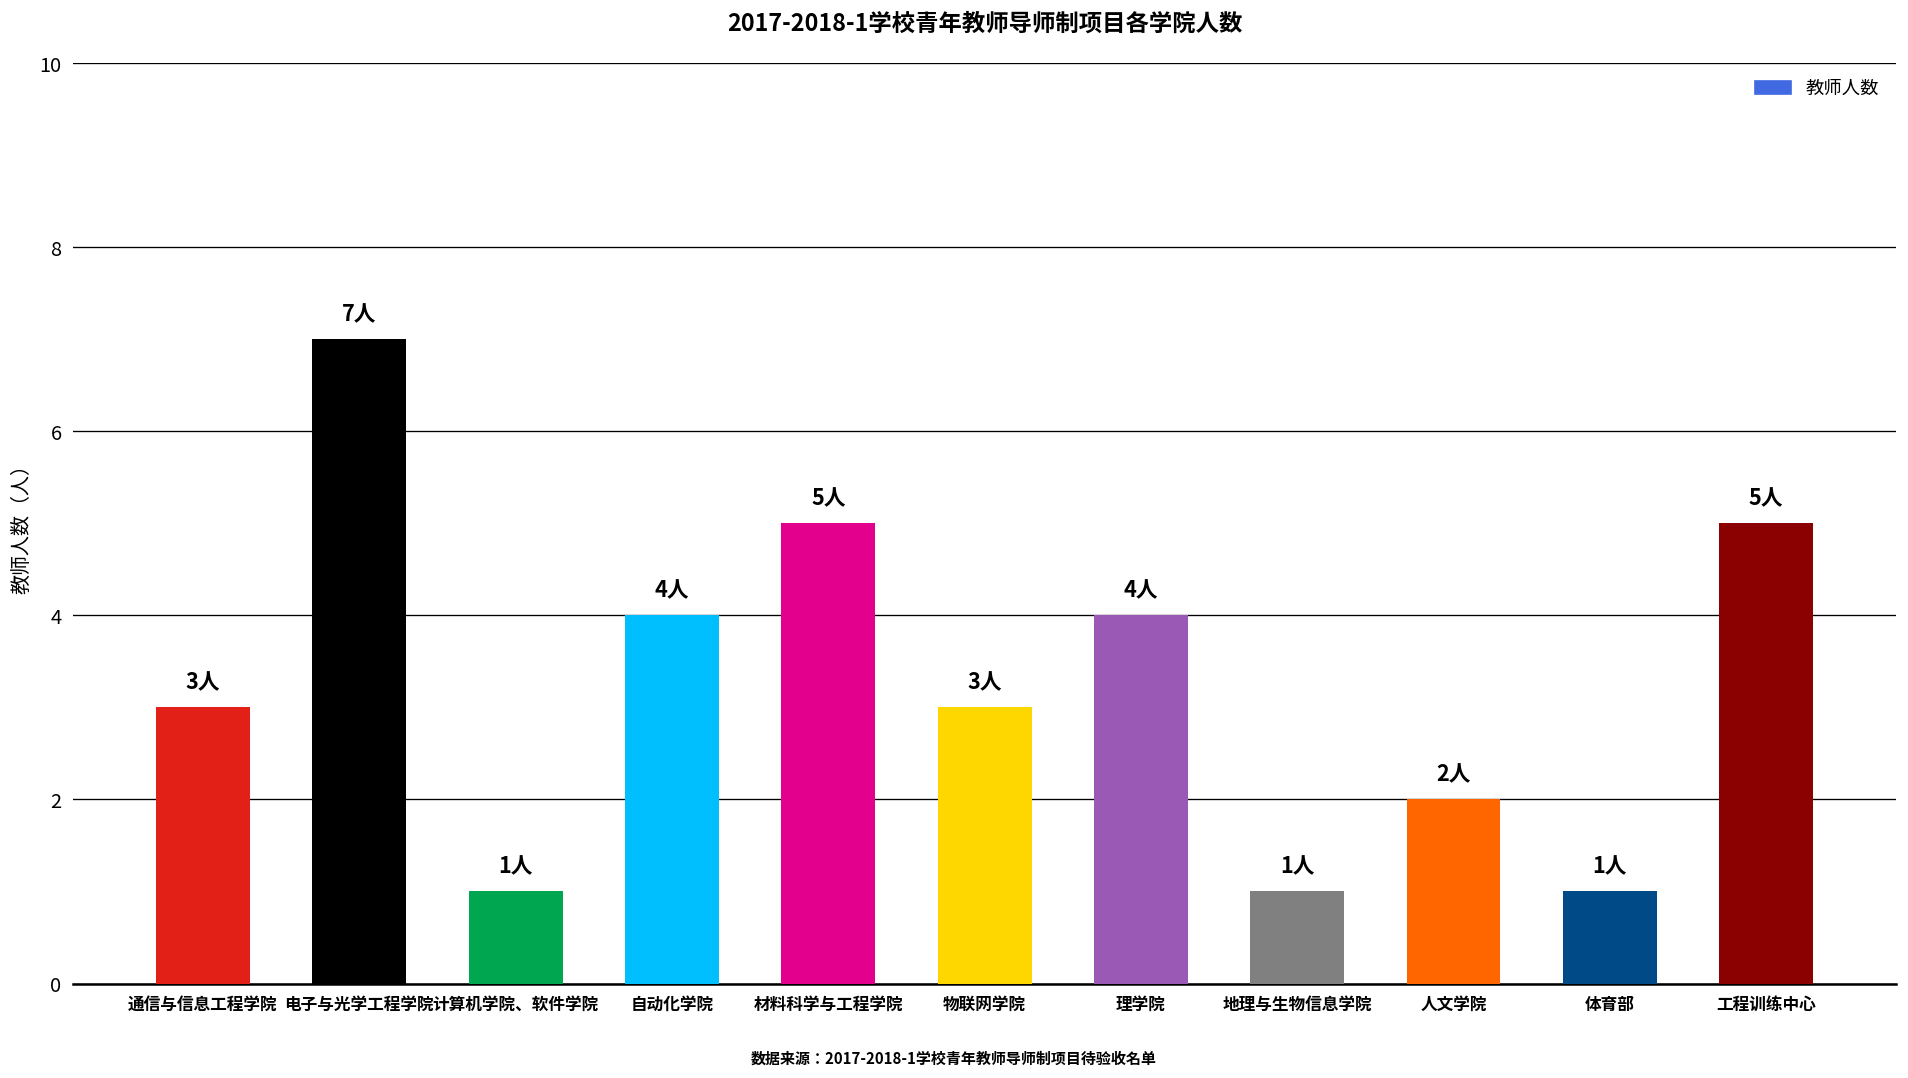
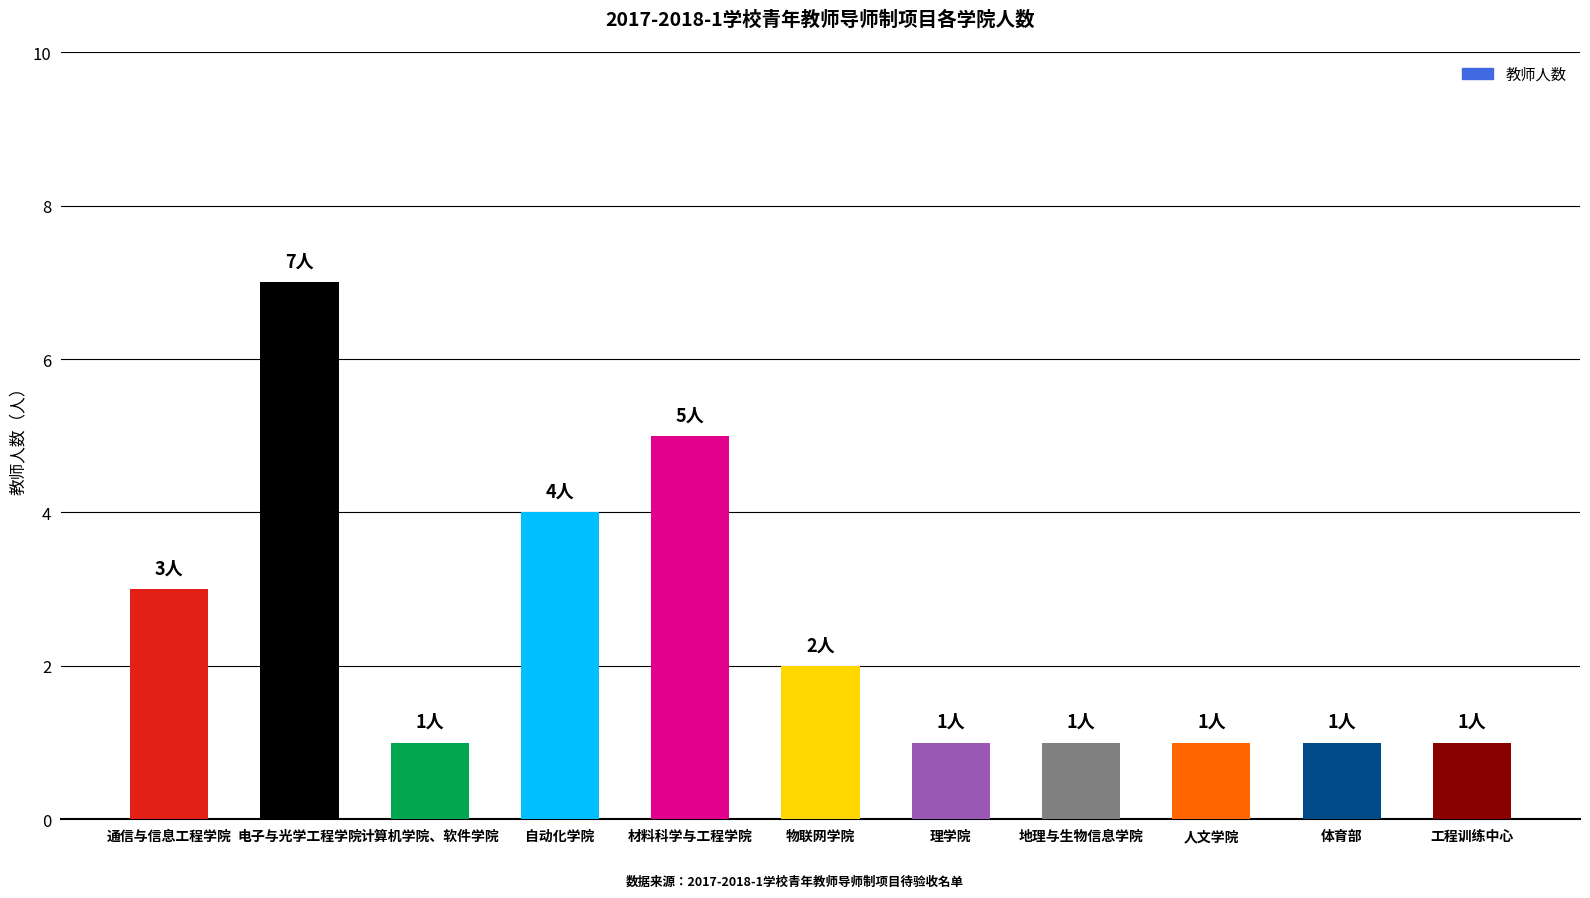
物联网学院: 3人 -> 2人
理学院: 4人 -> 1人
人文学院: 2人 -> 1人
工程训练中心: 5人 -> 1人
